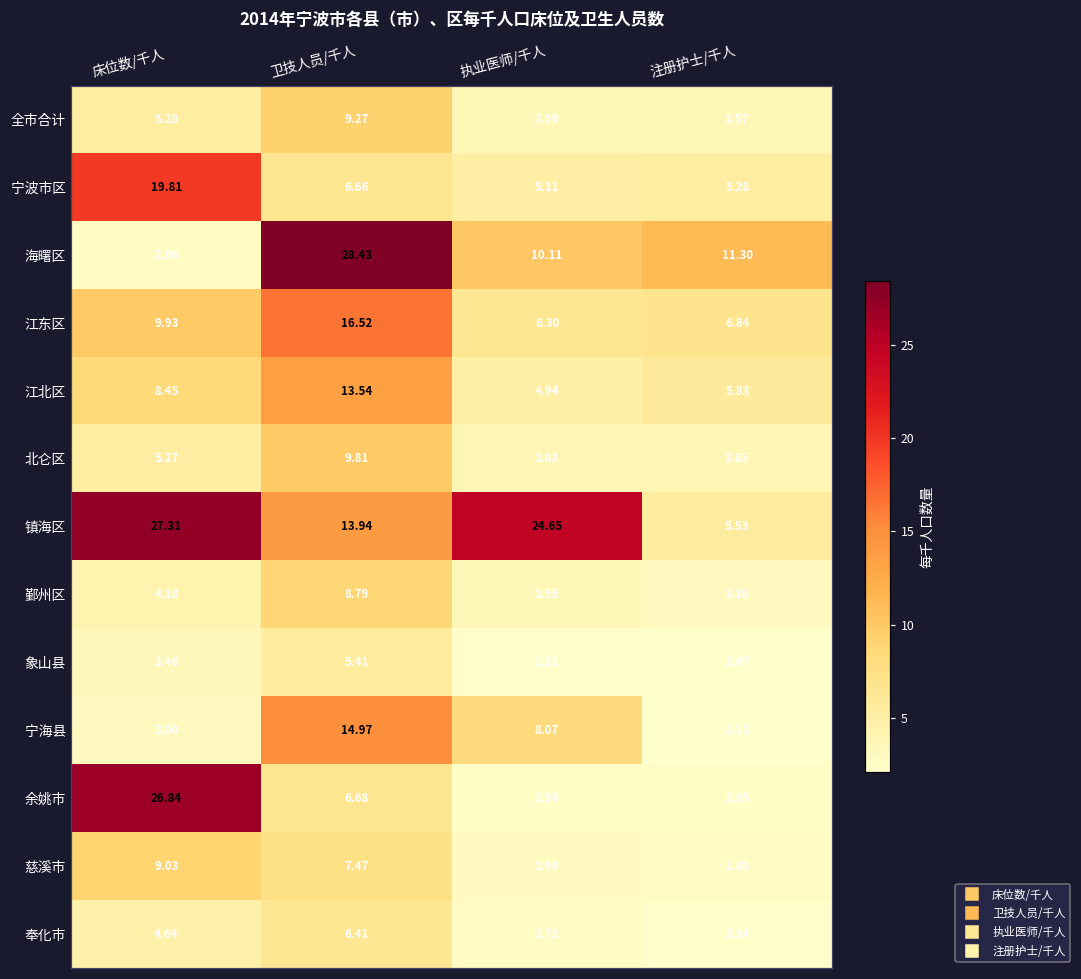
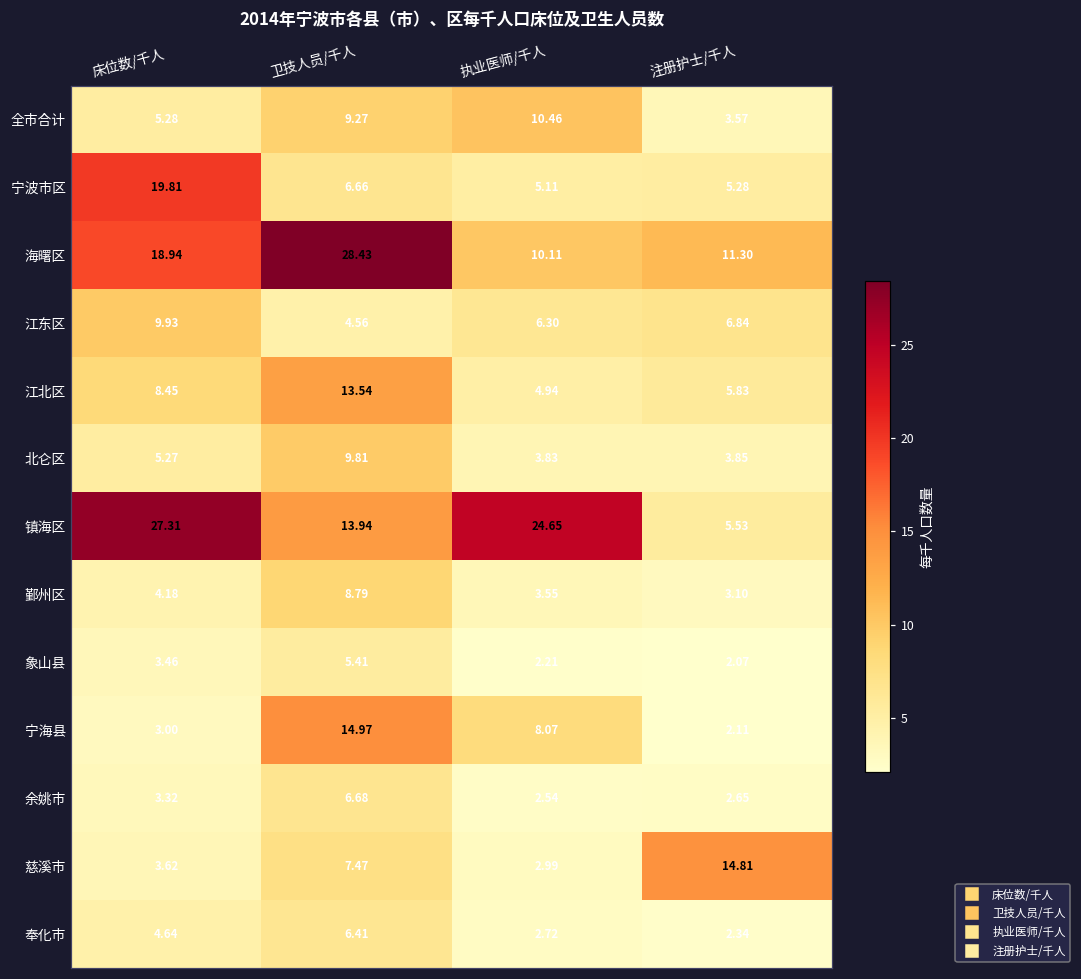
全市合计, 执业医师/千人: 3.59 -> 10.46
海曙区, 床位数/千人: 2.86 -> 18.94
江东区, 卫技人员/千人: 16.52 -> 4.56
余姚市, 床位数/千人: 26.84 -> 3.32
慈溪市, 床位数/千人: 9.03 -> 3.62
慈溪市, 注册护士/千人: 2.80 -> 14.81
